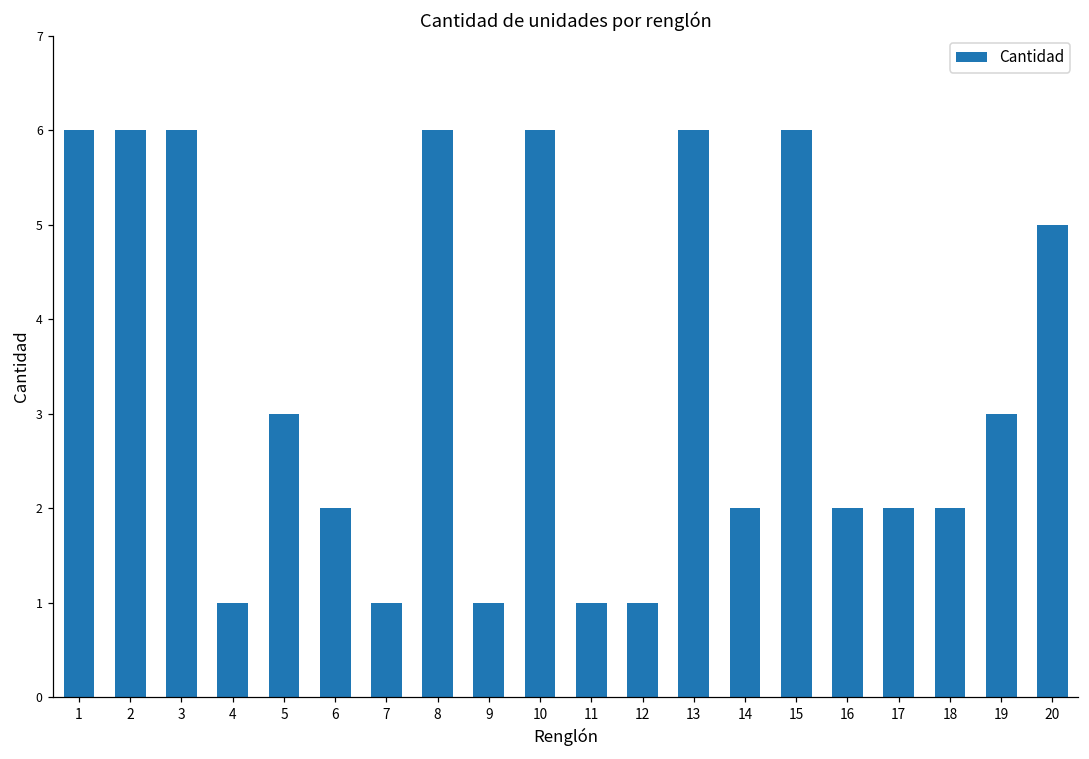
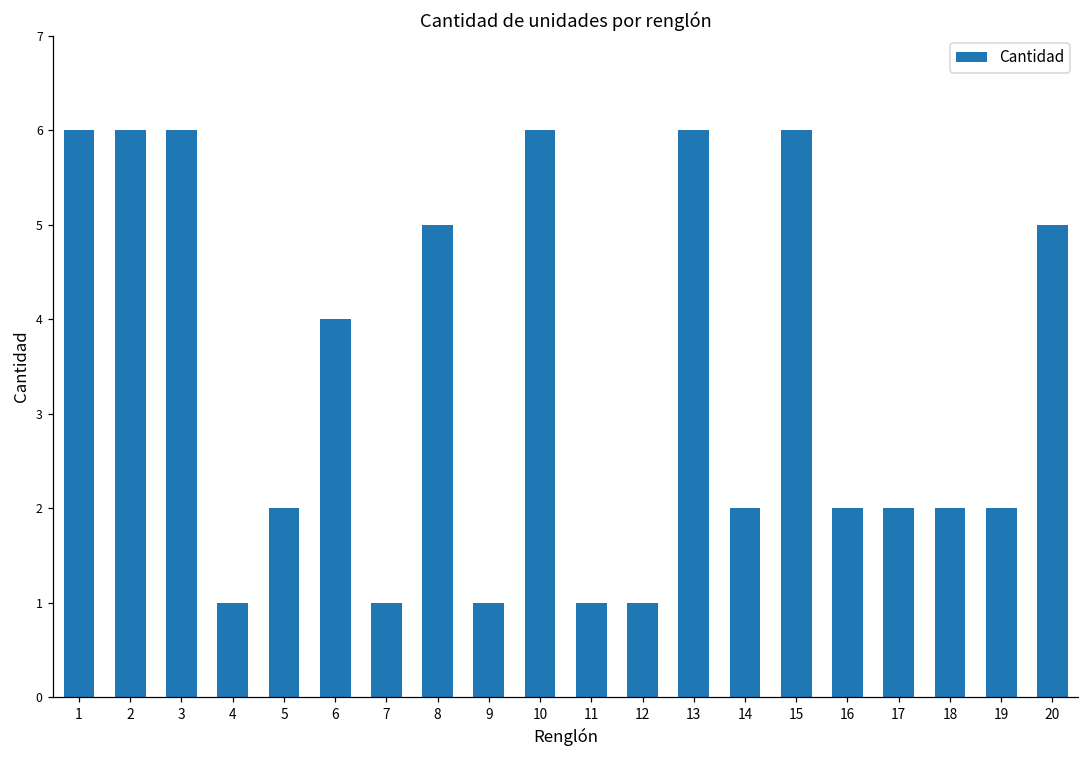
5: 3 -> 2
6: 2 -> 4
8: 6 -> 5
19: 3 -> 2
